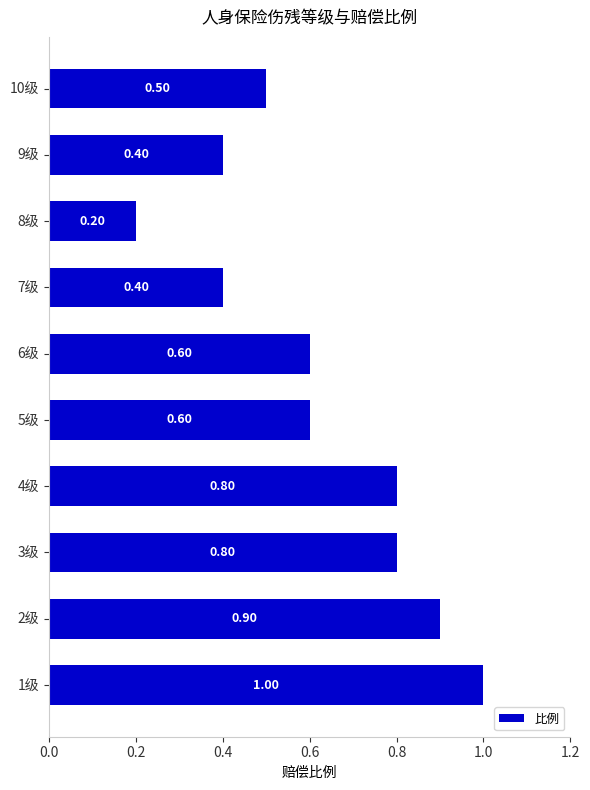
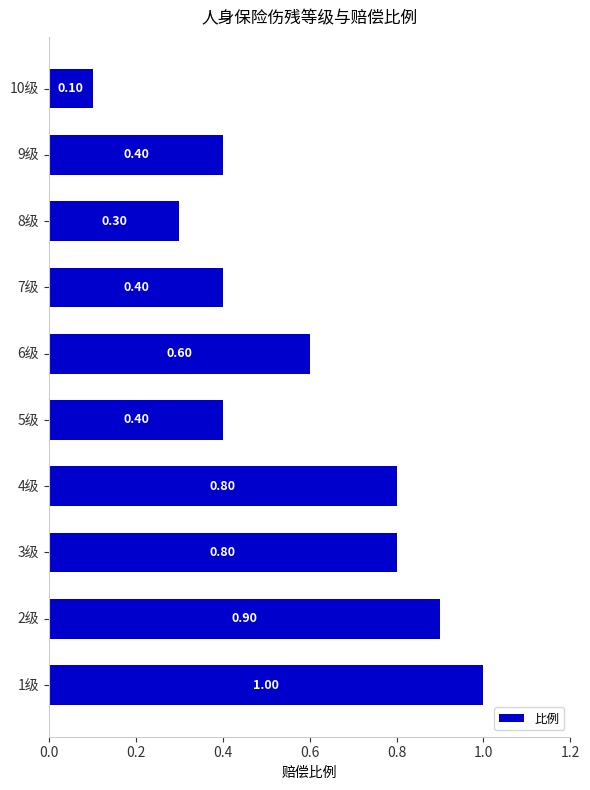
10级: 0.50 -> 0.10
8级: 0.20 -> 0.30
5级: 0.60 -> 0.40
